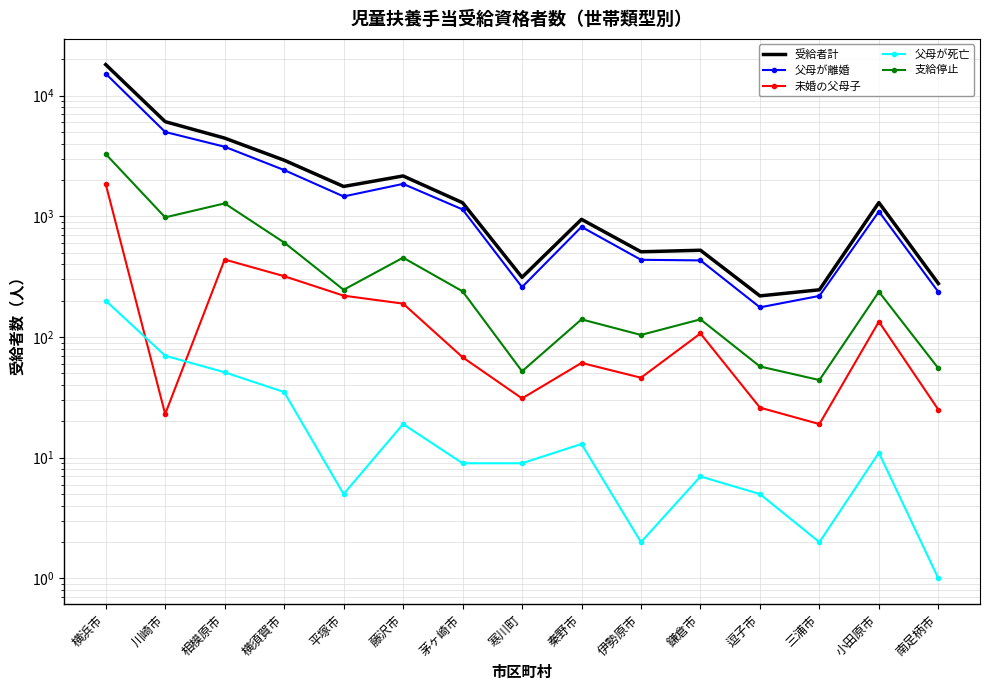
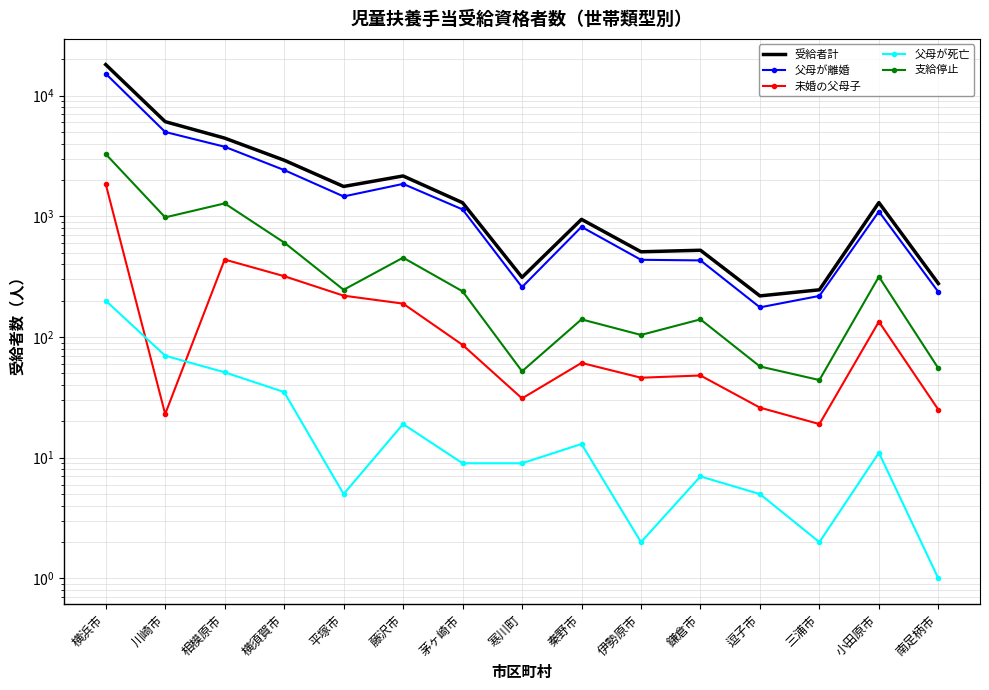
未婚の父母子, 茅ヶ崎市: 70 -> 90
未婚の父母子, 鎌倉市: 110 -> 48
支給停止, 小田原市: 240 -> 320
